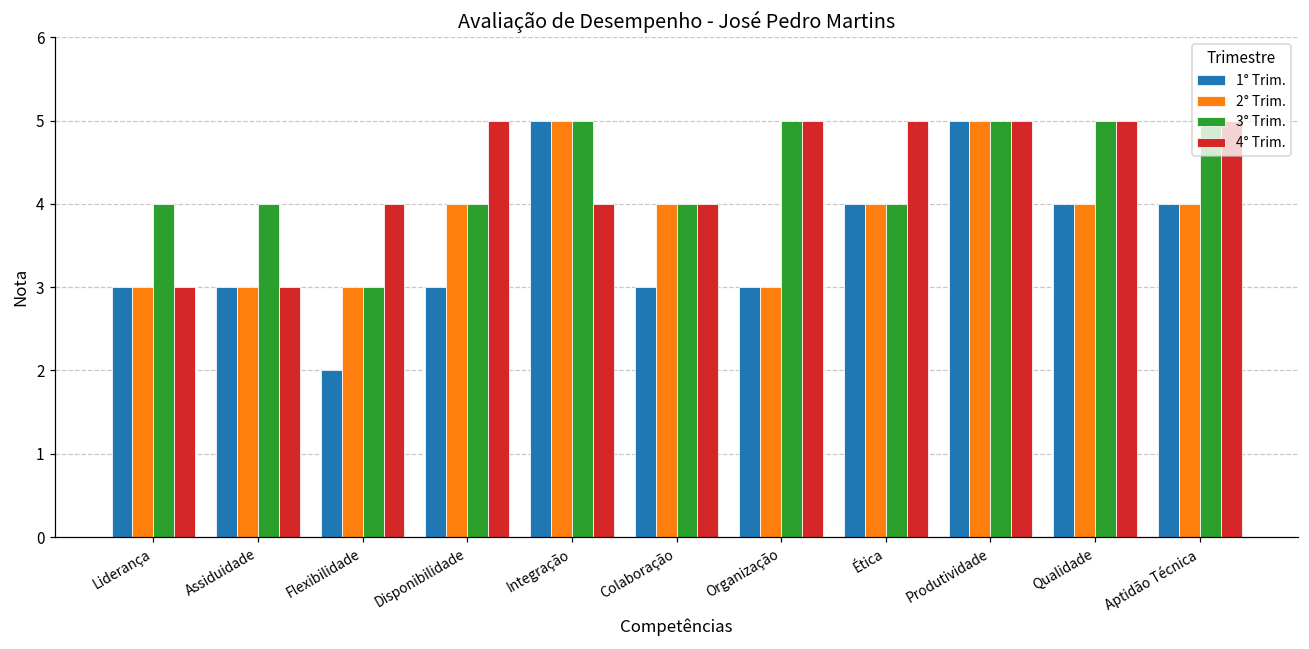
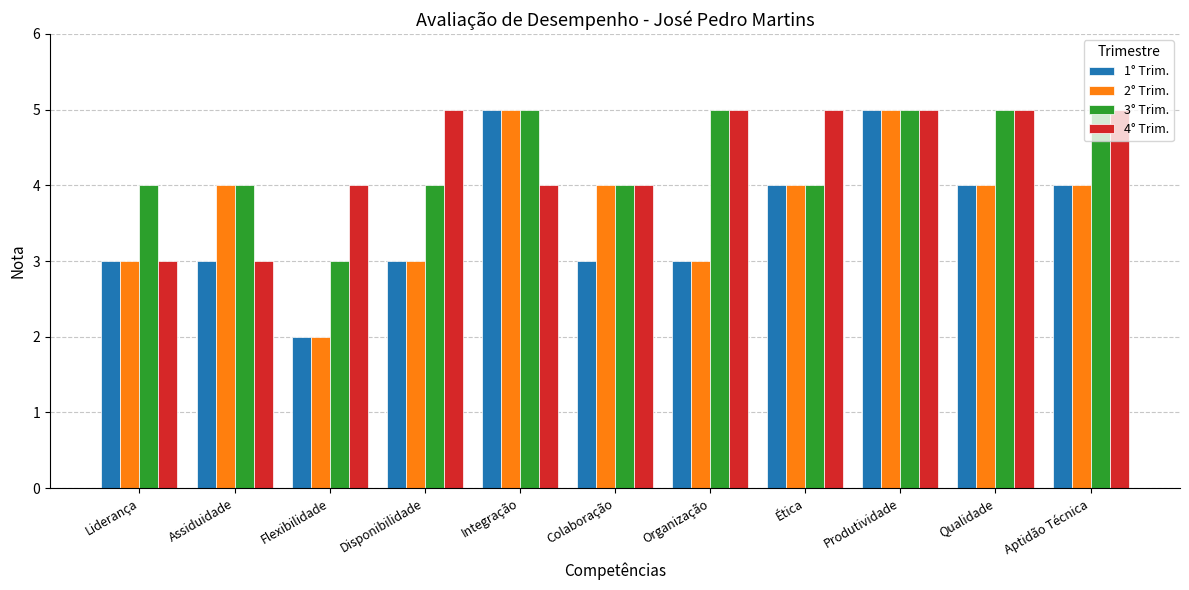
2° Trim., Assiduidade: 3 -> 4
2° Trim., Flexibilidade: 3 -> 2
2° Trim., Disponibilidade: 4 -> 3
